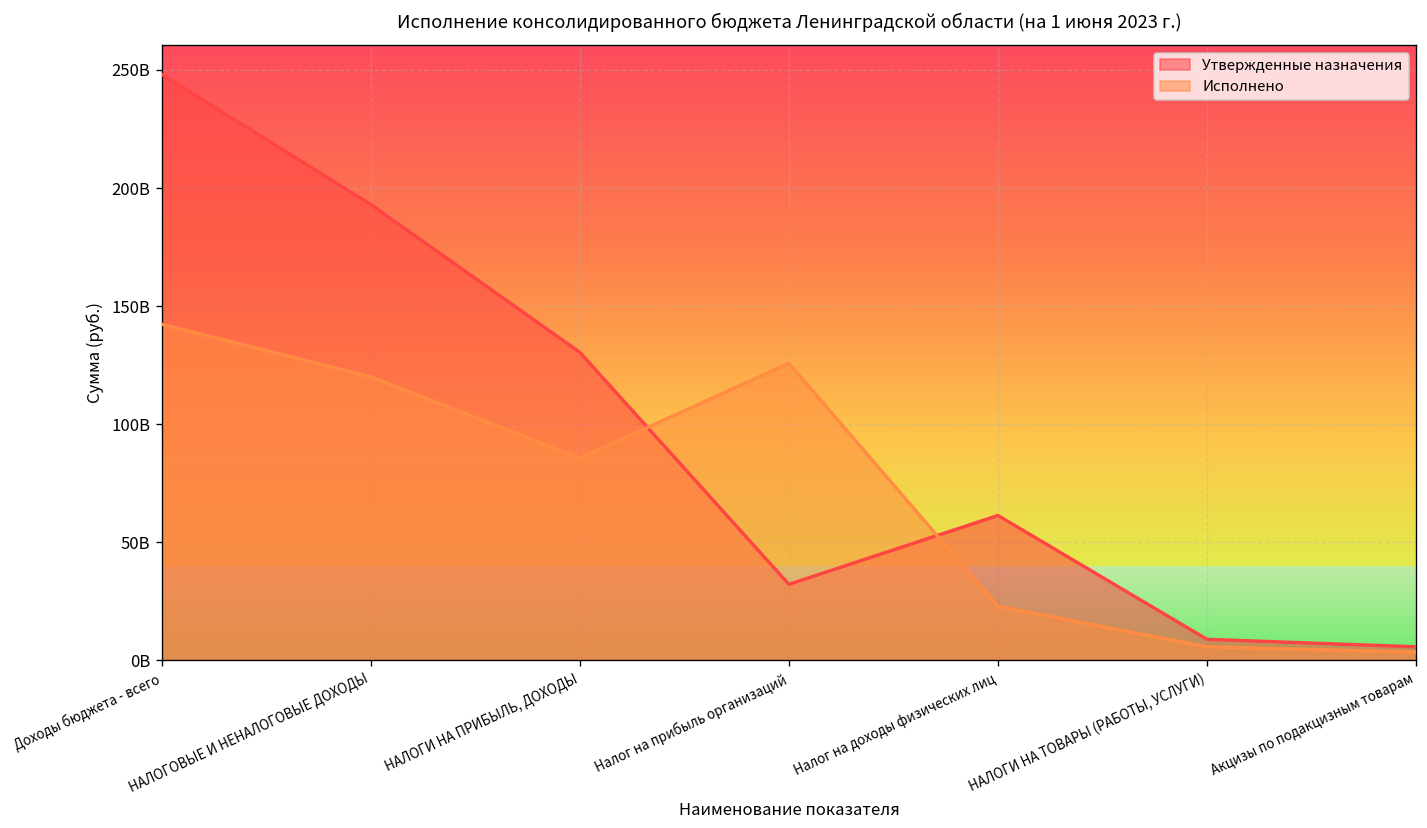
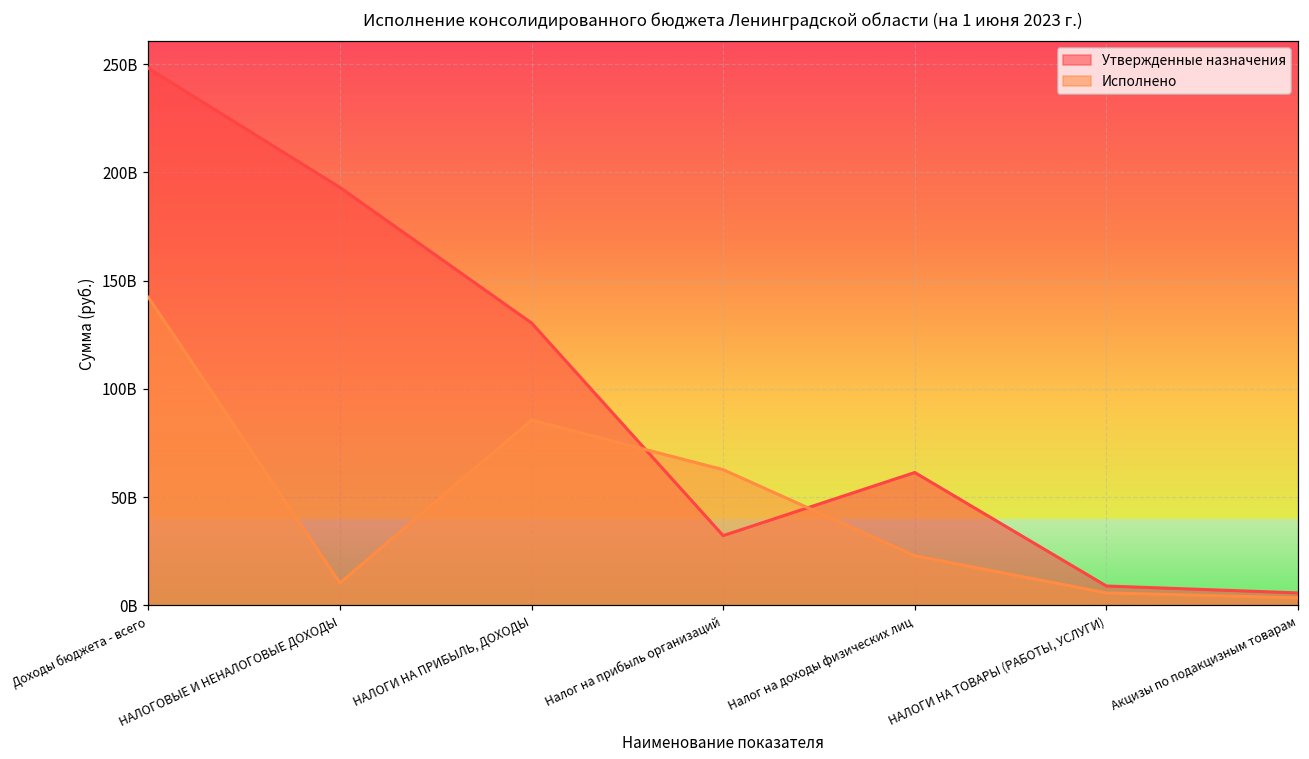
Исполнено, НАЛОГОВЫЕ И НЕНАЛОГОВЫЕ ДОХОДЫ: 120000000000 -> 10000000000
Исполнено, Налог на прибыль организаций: 126000000000 -> 63000000000
